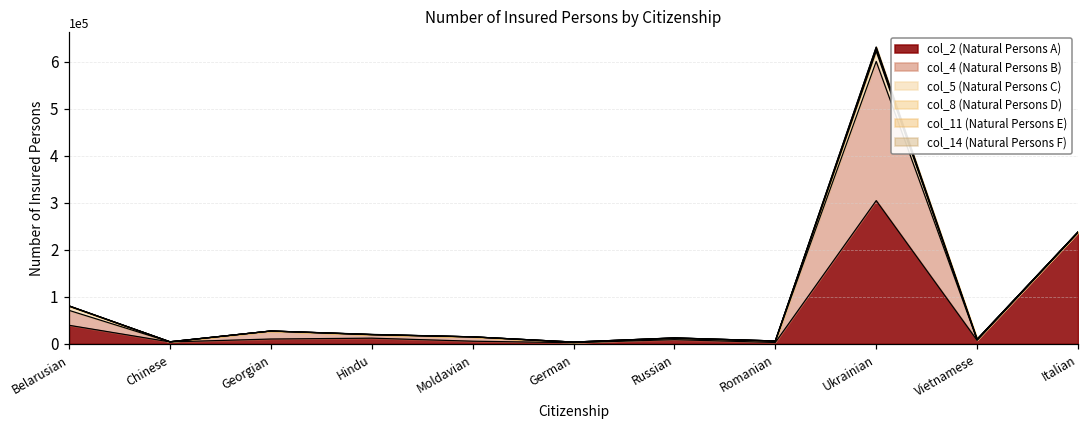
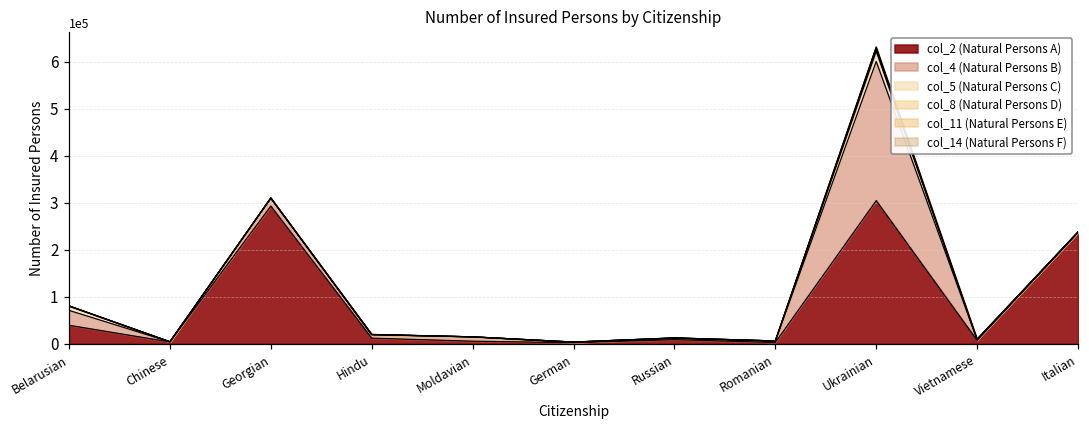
col_2 (Natural Persons A), Georgian: 10000 -> 290000
